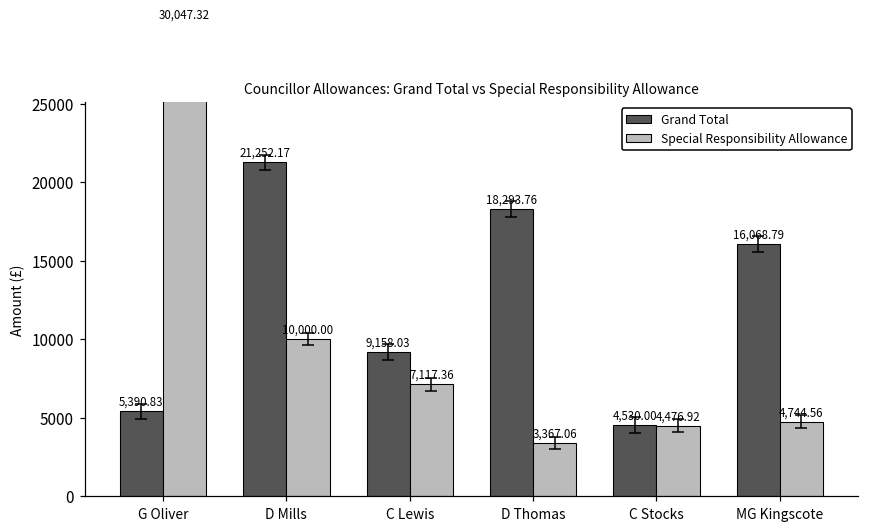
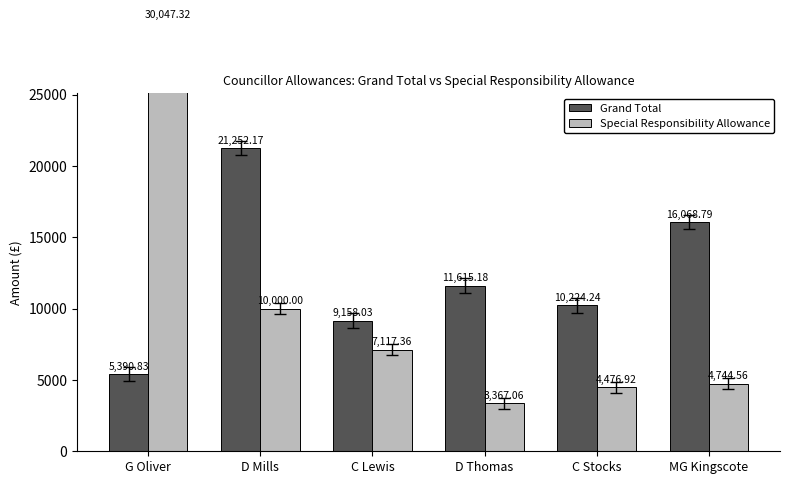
Grand Total, D Thomas: 18,293.76 -> 11,615.18
Grand Total, C Stocks: 4,530.00 -> 10,224.24
